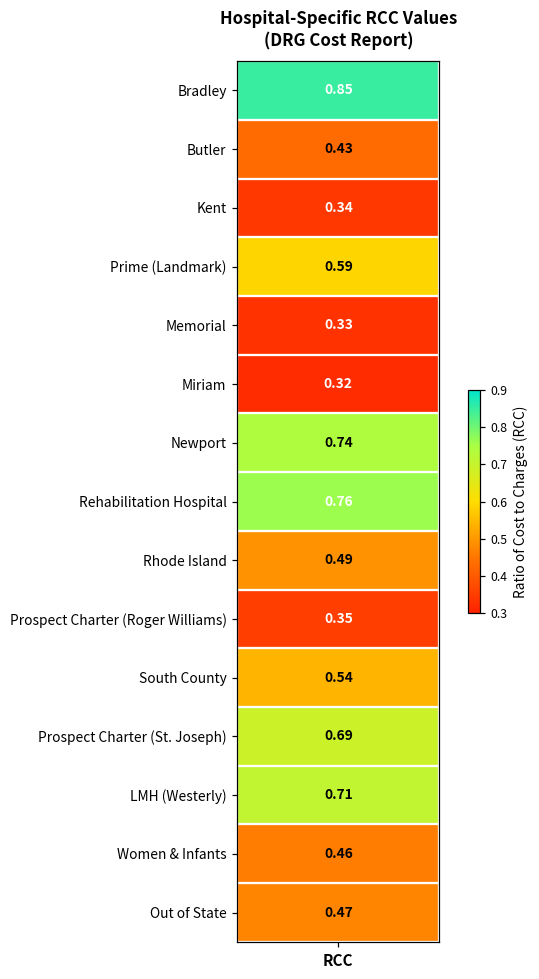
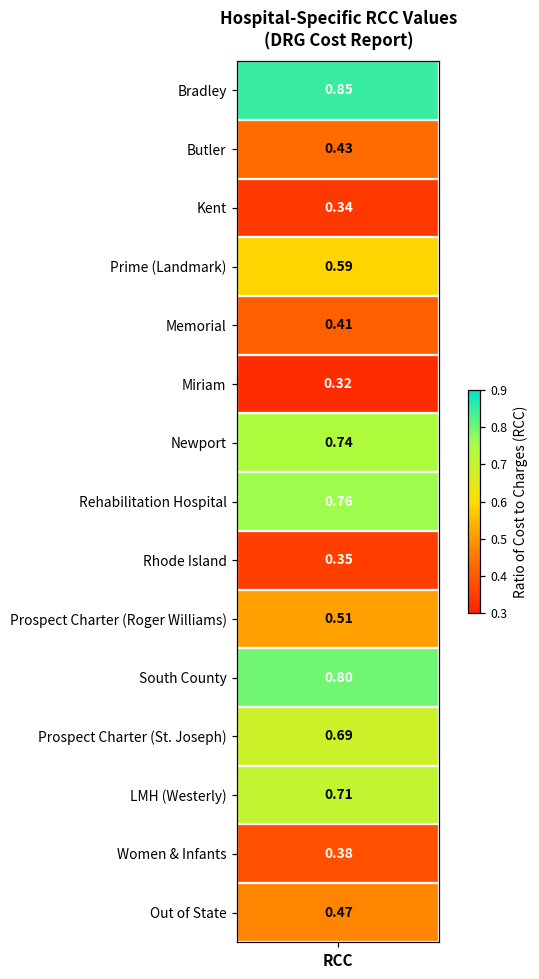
Memorial, RCC: 0.33 -> 0.41
Rhode Island, RCC: 0.49 -> 0.35
Prospect Charter (Roger Williams), RCC: 0.35 -> 0.51
South County, RCC: 0.54 -> 0.80
Women & Infants, RCC: 0.46 -> 0.38
